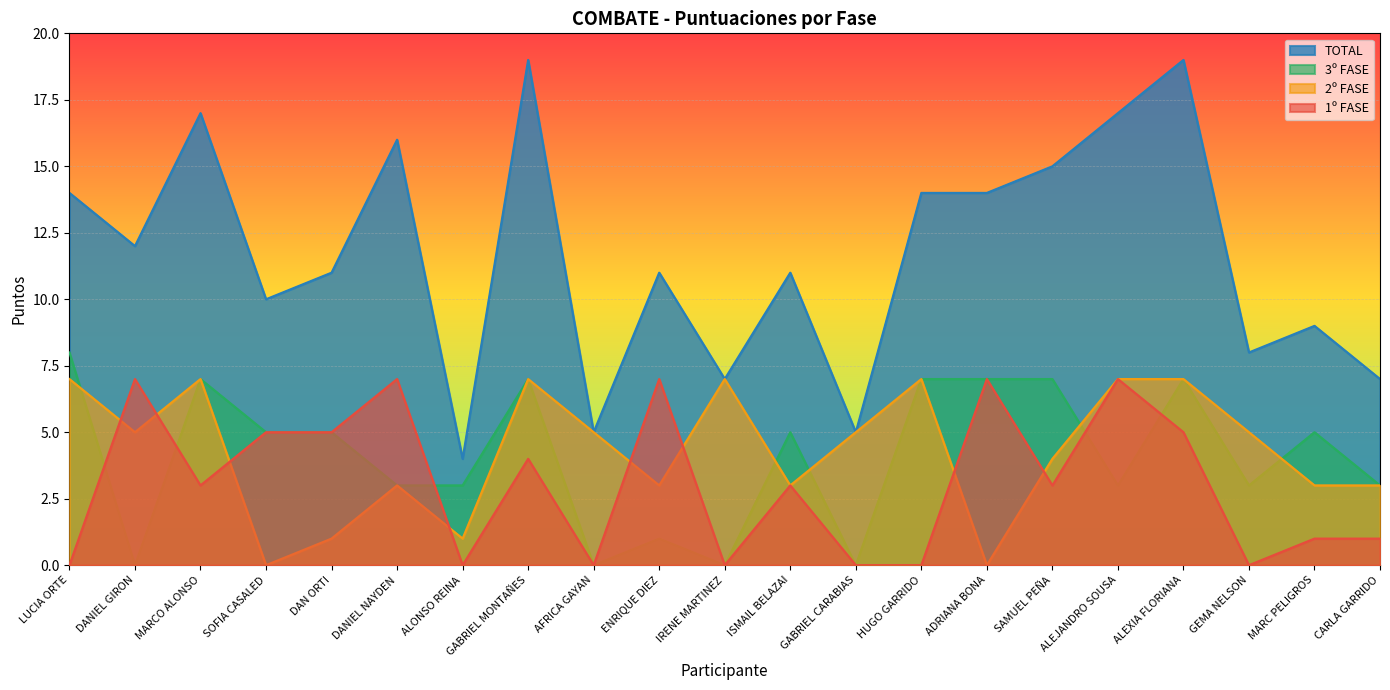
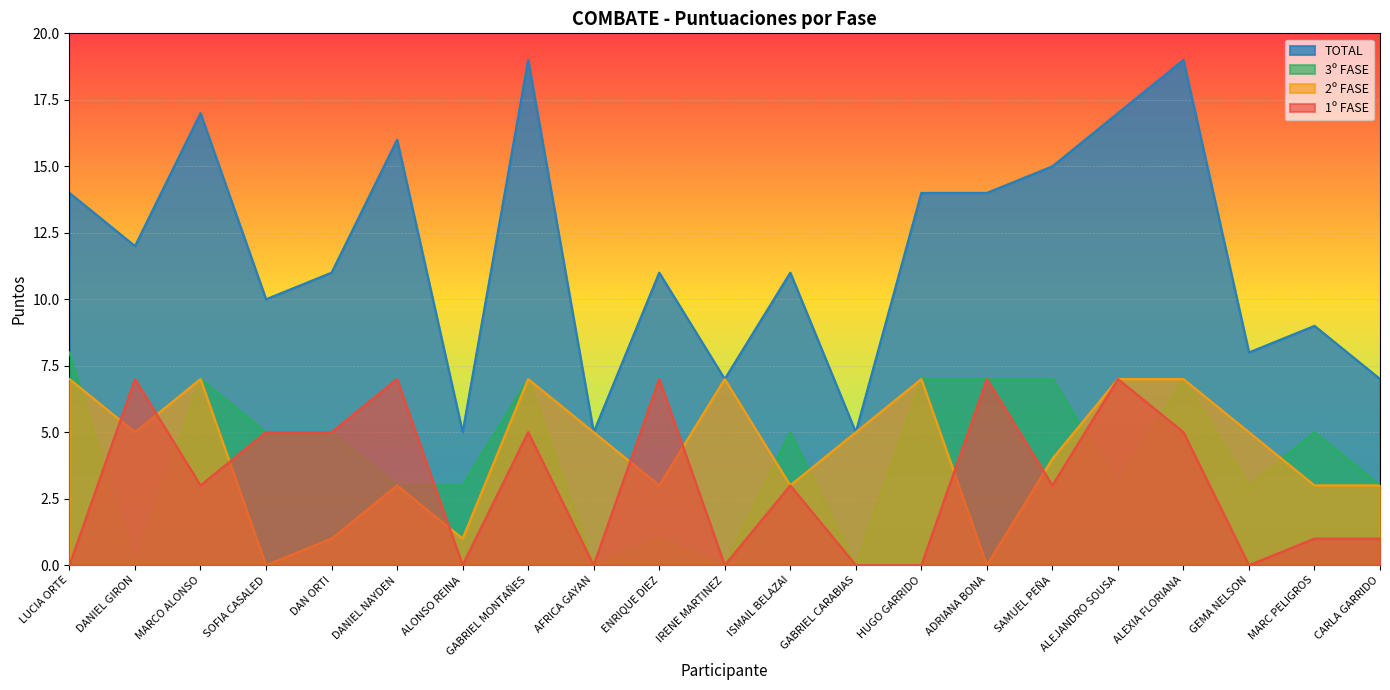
TOTAL, ALONSO REINA: 4 -> 5
1º FASE, GABRIEL MONTAÑES: 4 -> 5
